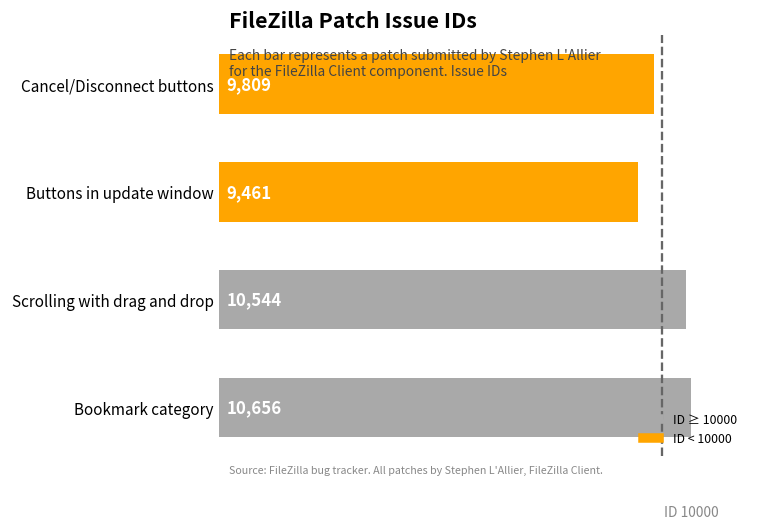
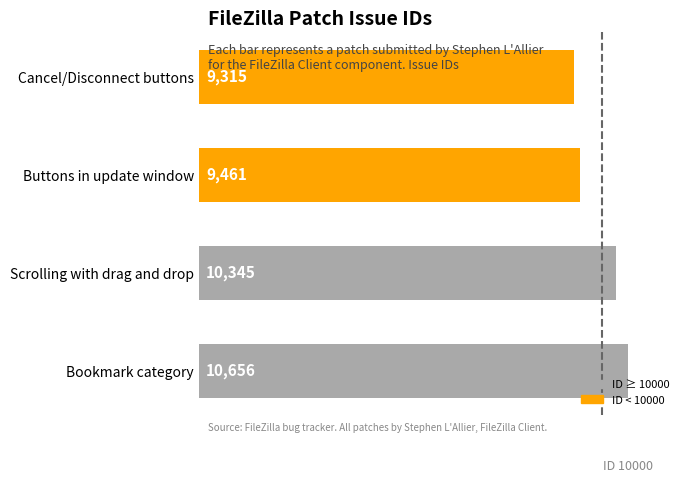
Cancel/Disconnect buttons: 9,809 -> 9,315
Scrolling with drag and drop: 10,544 -> 10,345
